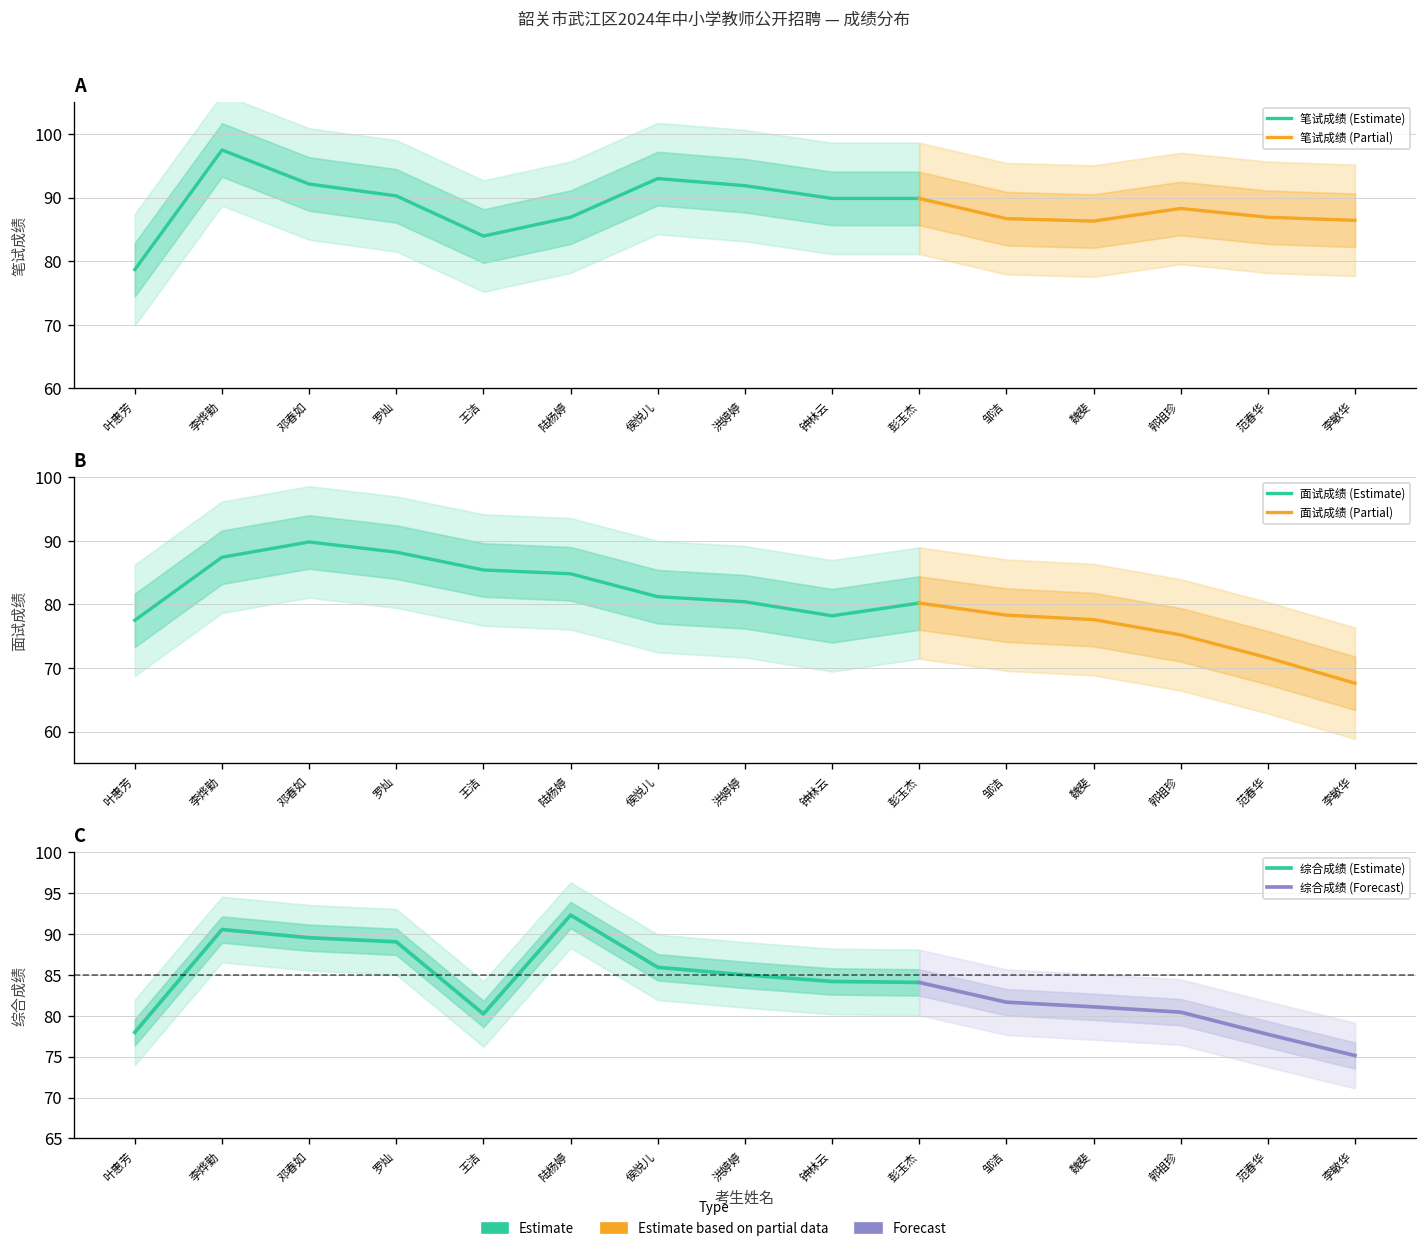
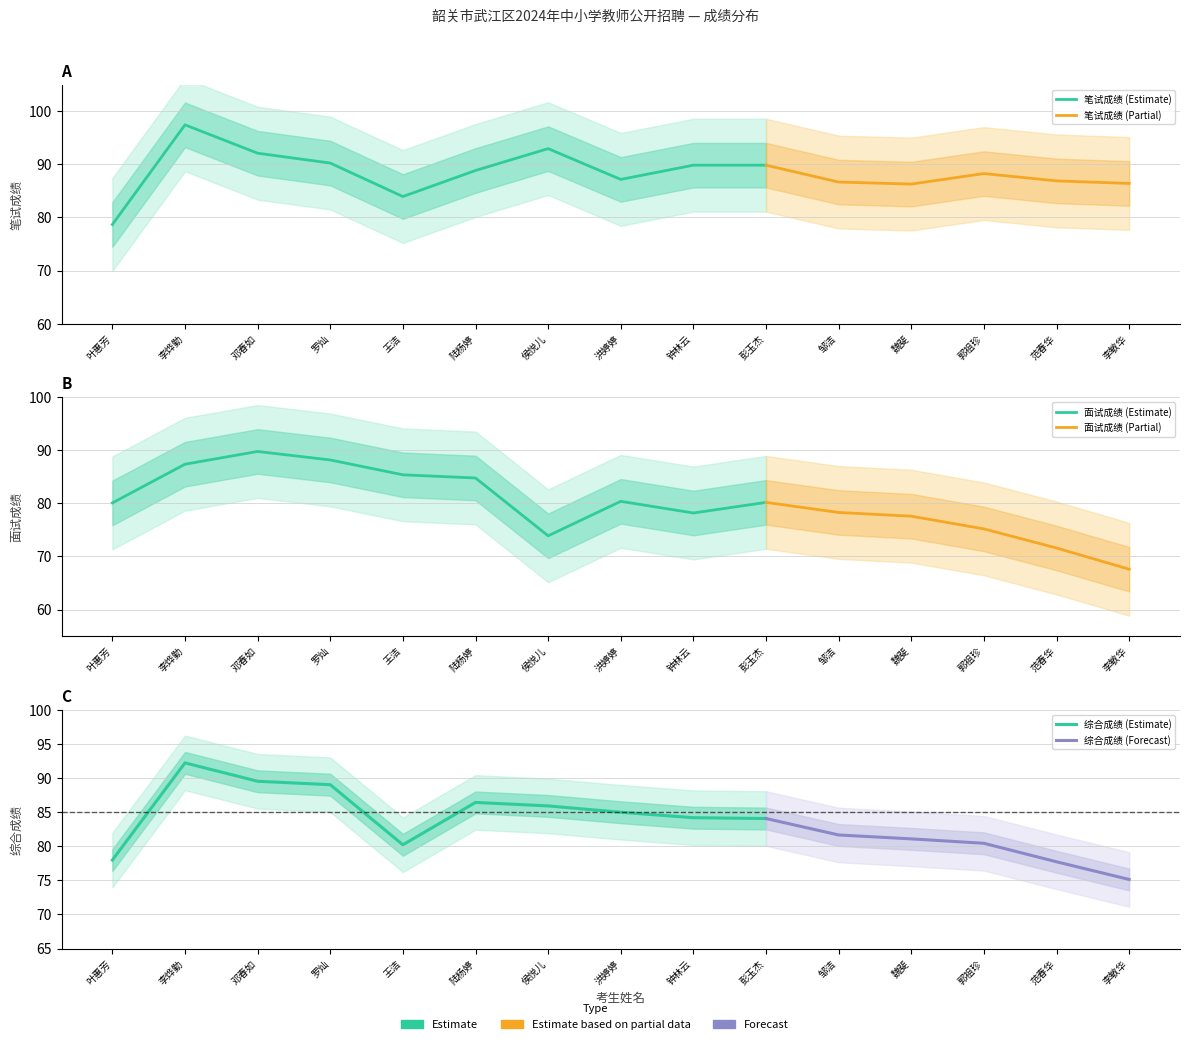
A, 笔试成绩 (Estimate), 陆杨婷: 87 -> 89
A, 笔试成绩 (Estimate), 洪婷婷: 92 -> 87
B, 面试成绩 (Estimate), 叶惠芳: 78 -> 80
B, 面试成绩 (Estimate), 侯悦儿: 81 -> 74
C, 综合成绩 (Estimate), 李烨勤: 91 -> 92
C, 综合成绩 (Estimate), 陆杨婷: 92 -> 86
